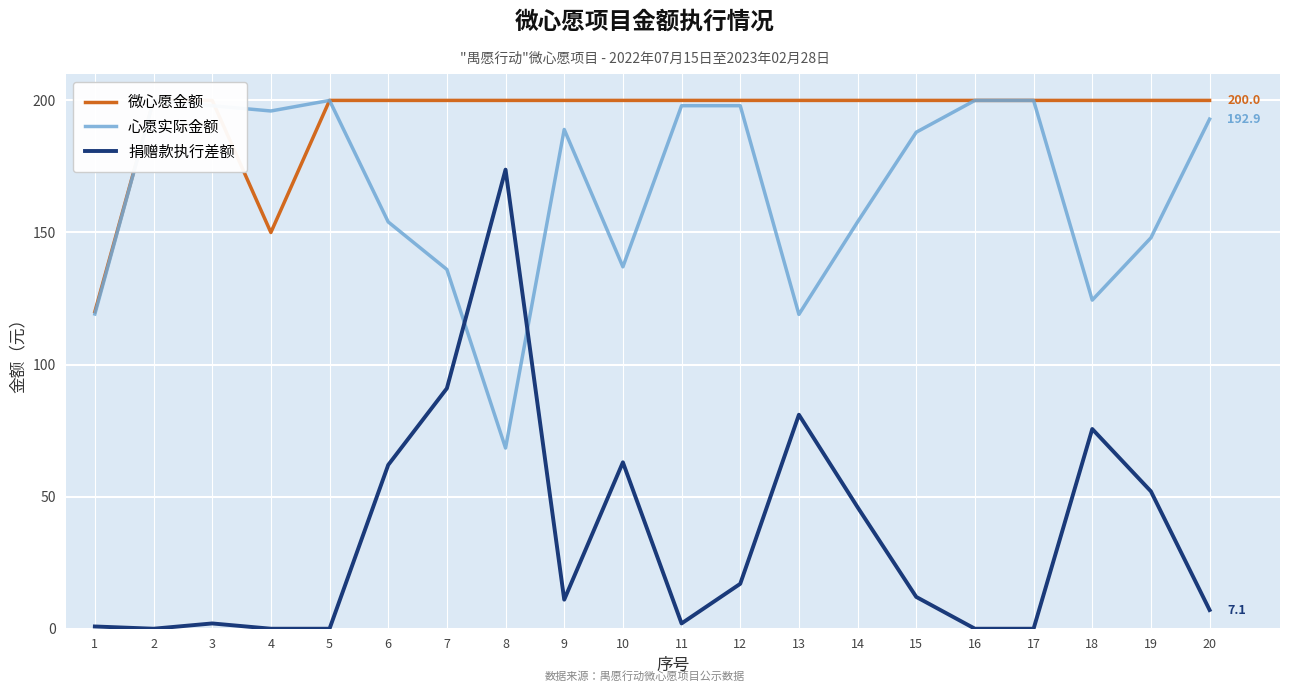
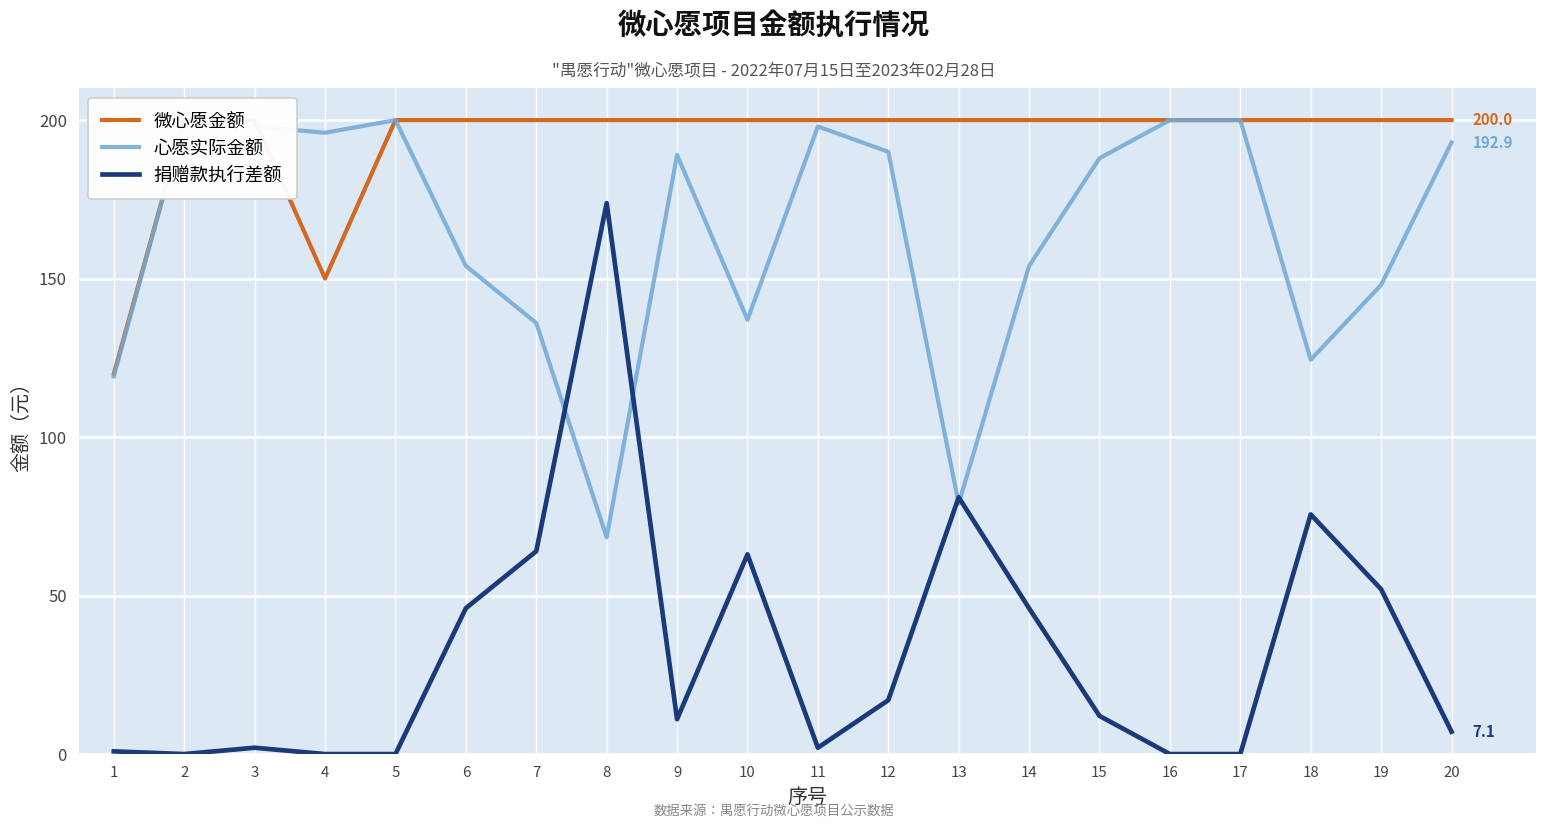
捐赠款执行差额, 6: 62 -> 46
捐赠款执行差额, 7: 91 -> 64
心愿实际金额, 12: 198 -> 190
心愿实际金额, 13: 119 -> 79
